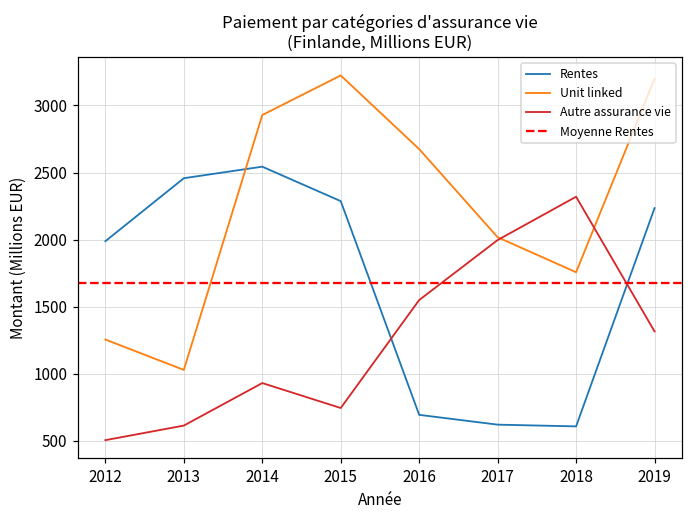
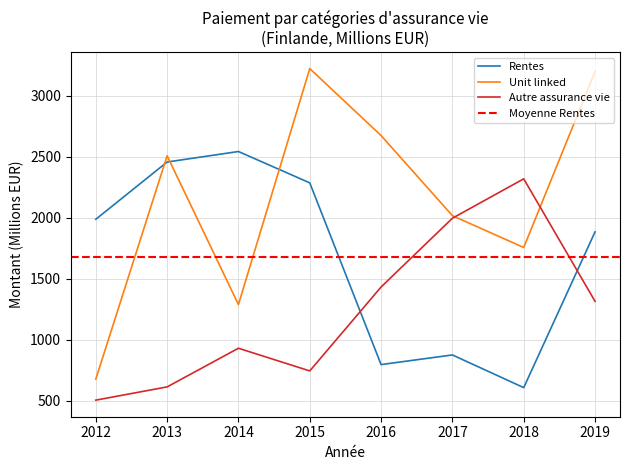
Unit linked, 2012: 1260 -> 680
Unit linked, 2013: 1030 -> 2510
Unit linked, 2014: 2930 -> 1290
Rentes, 2016: 690 -> 800
Autre assurance vie, 2016: 1550 -> 1430
Rentes, 2017: 620 -> 880
Rentes, 2019: 2240 -> 1890
